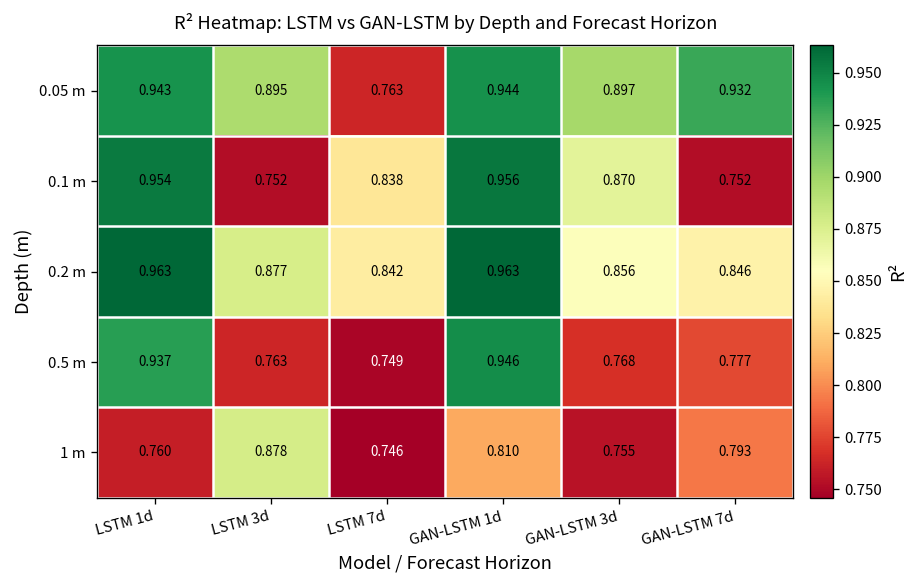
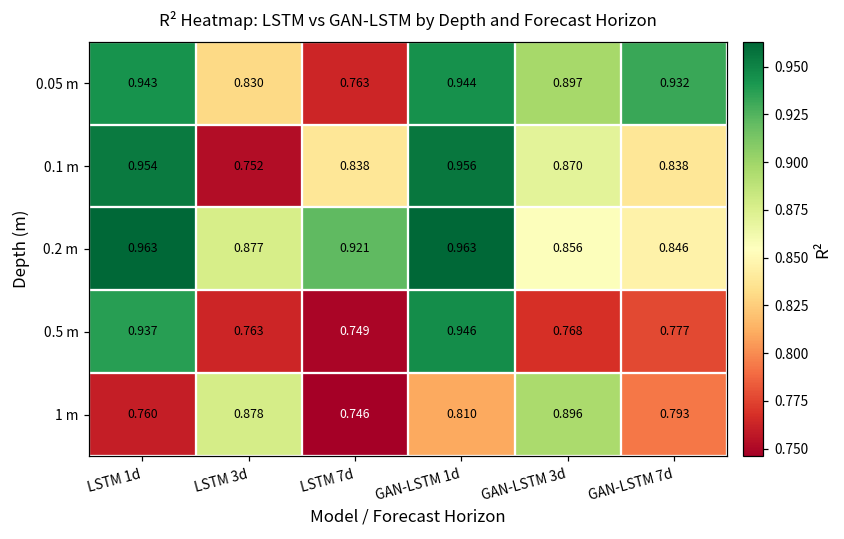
0.05 m, LSTM 3d: 0.895 -> 0.830
0.1 m, GAN-LSTM 7d: 0.752 -> 0.838
0.2 m, LSTM 7d: 0.842 -> 0.921
1 m, GAN-LSTM 3d: 0.755 -> 0.896
